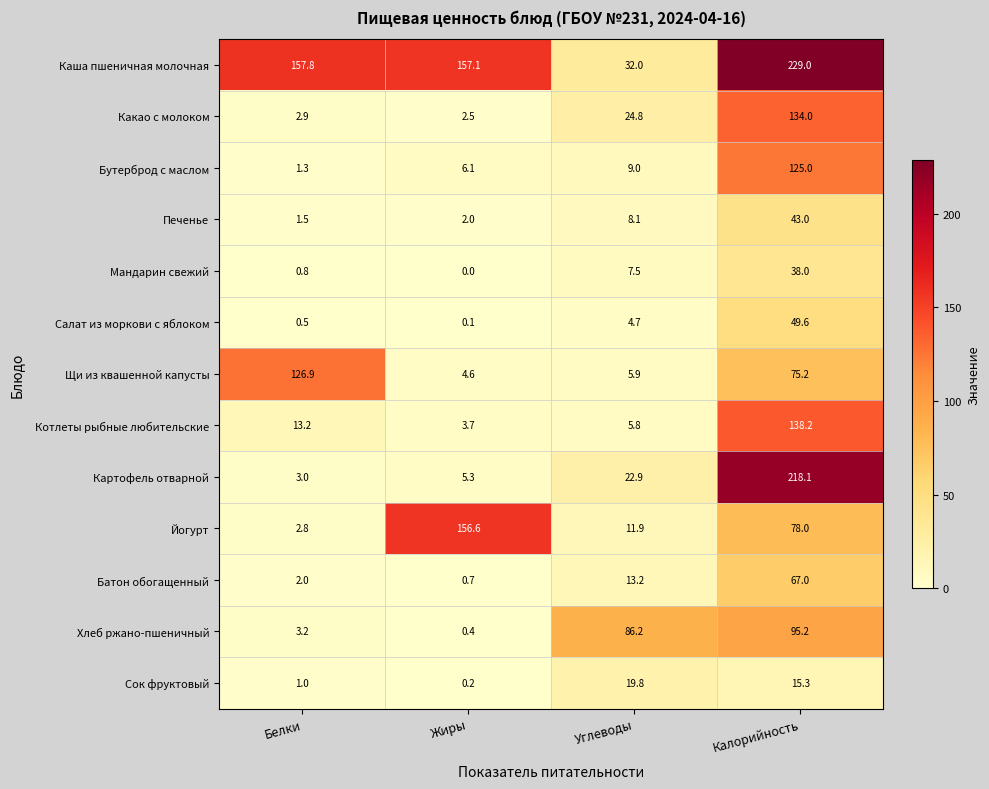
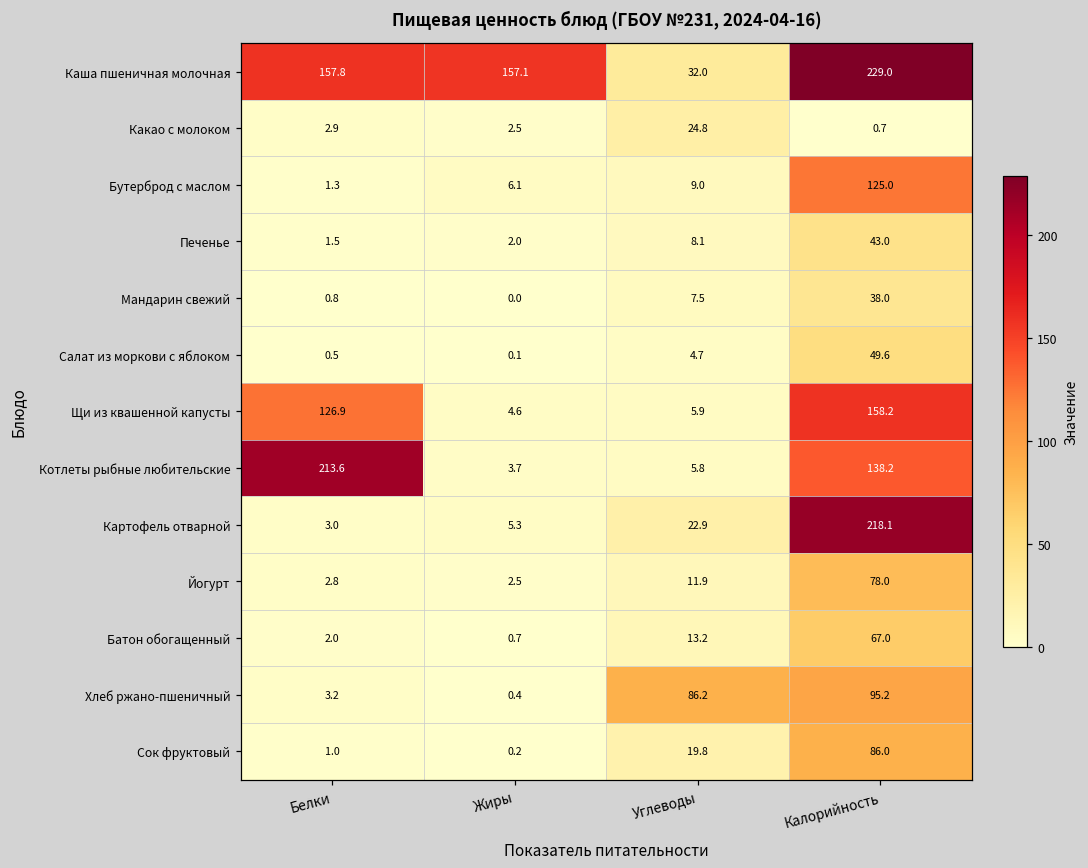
Какао с молоком, Калорийность: 134.0 -> 0.7
Щи из квашенной капусты, Калорийность: 75.2 -> 158.2
Котлеты рыбные любительские, Белки: 13.2 -> 213.6
Йогурт, Жиры: 156.6 -> 2.5
Сок фруктовый, Калорийность: 15.3 -> 86.0
